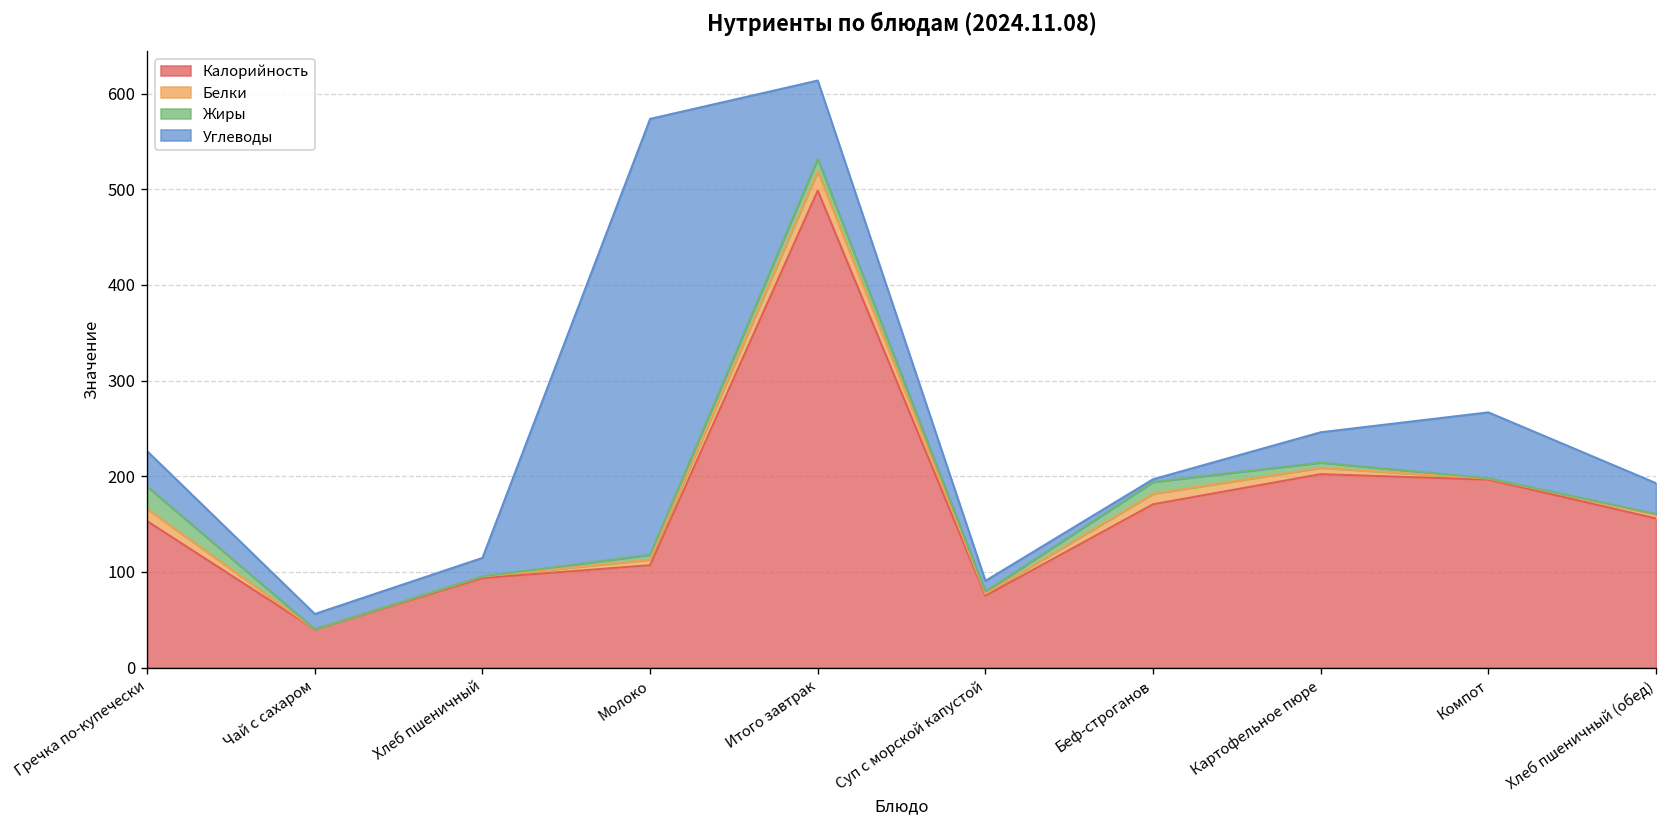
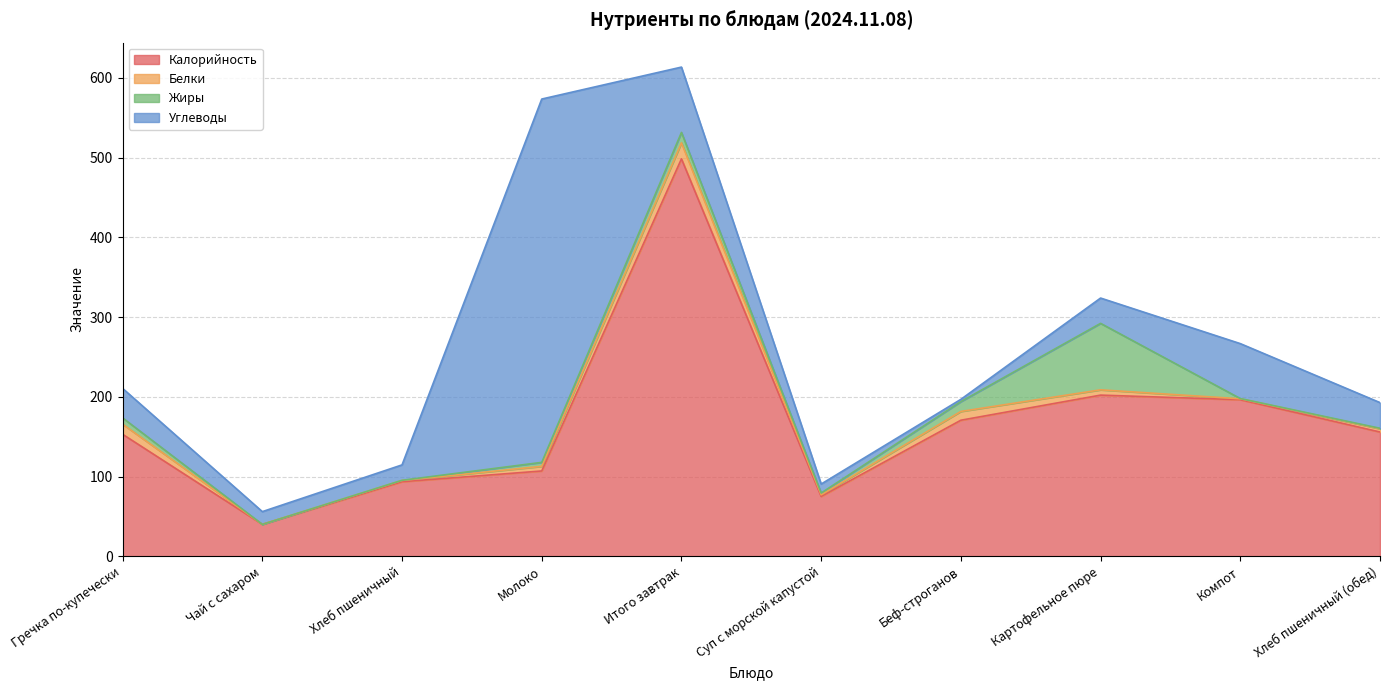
Жиры, Гречка по-купечески: 20 -> 10
Жиры, Картофельное пюре: 10 -> 80
